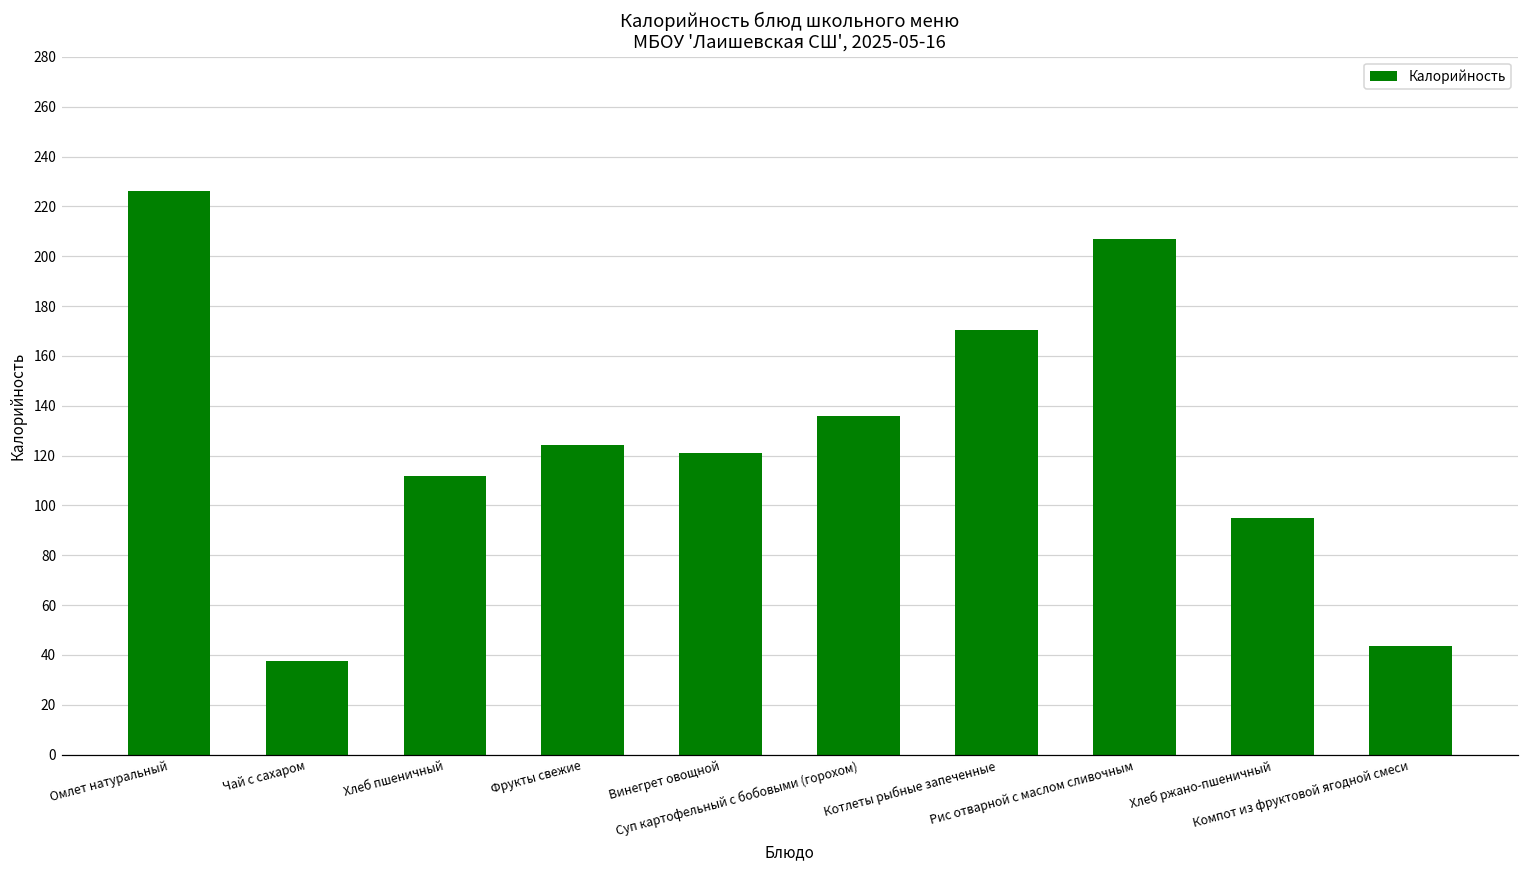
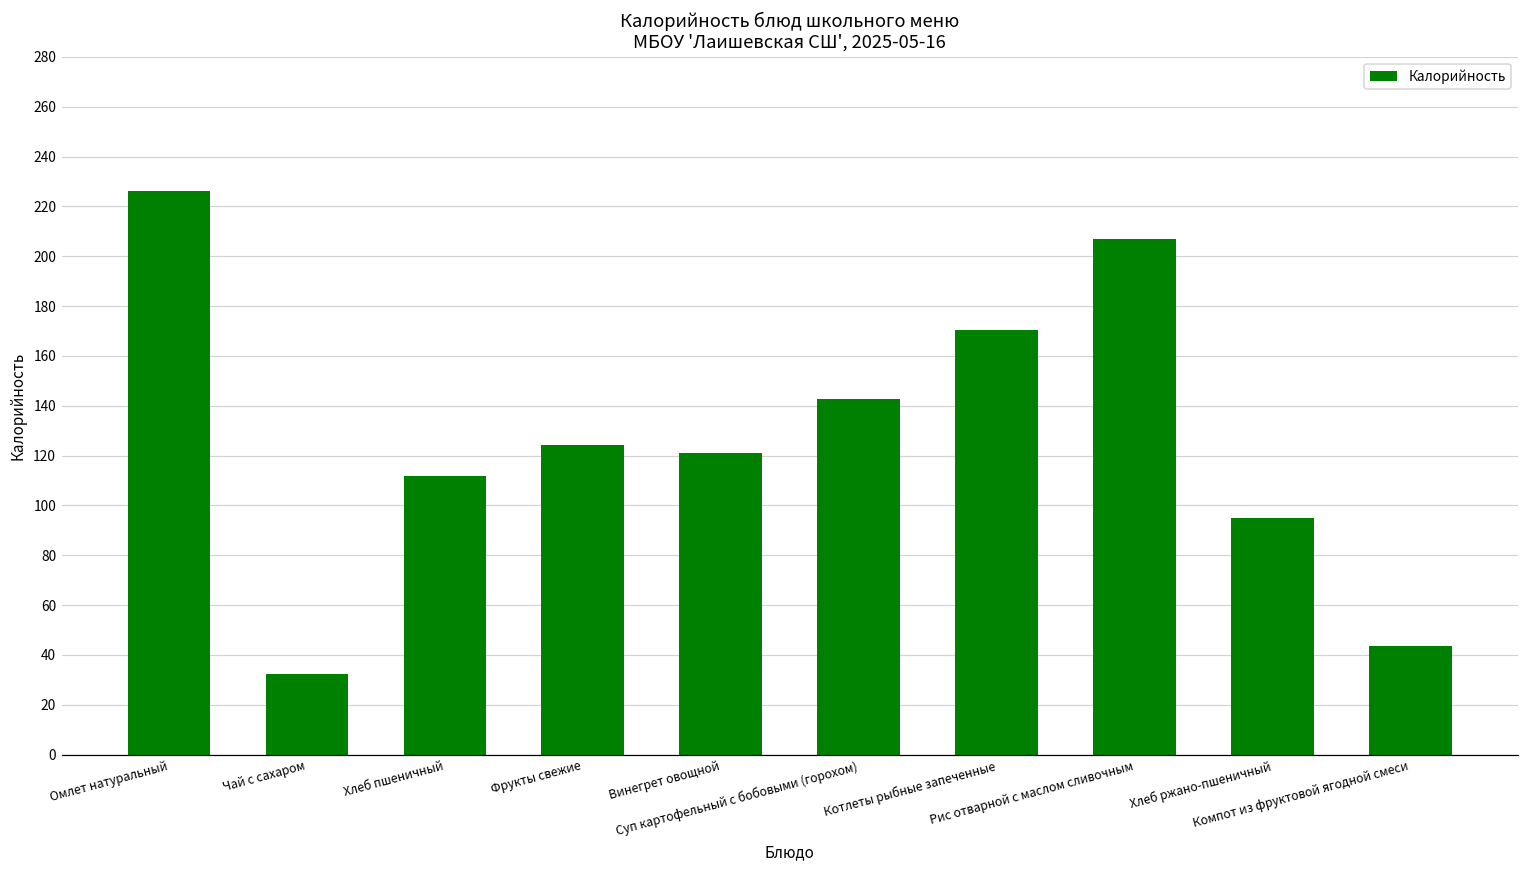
Чай с сахаром: 37 -> 32
Суп картофельный с бобовыми (горохом): 136 -> 143
